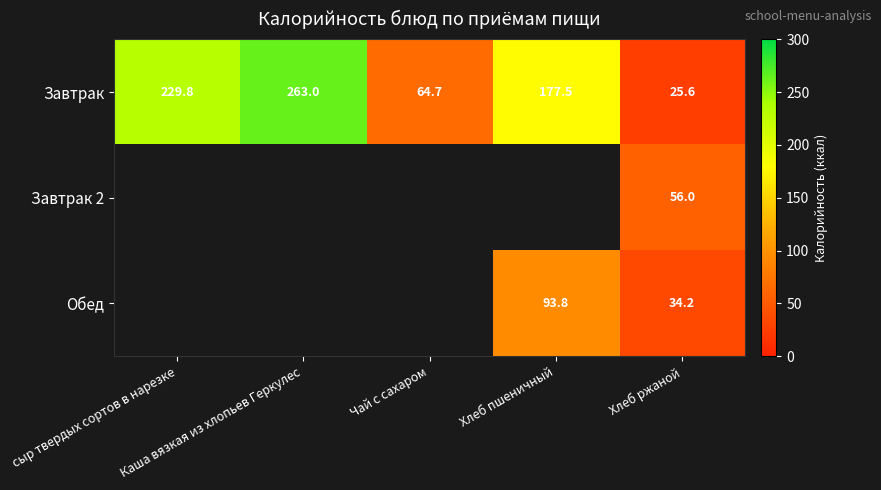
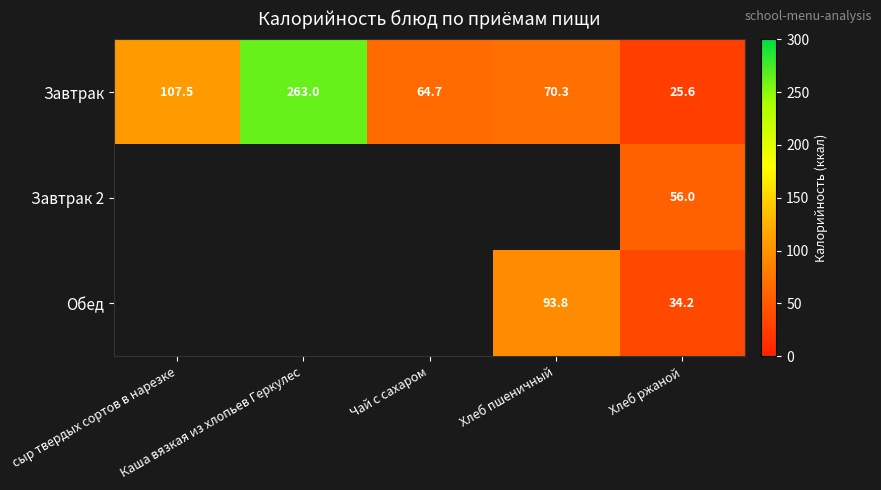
Завтрак, сыр твердых сортов в нарезке: 229.8 -> 107.5
Завтрак, Хлеб пшеничный: 177.5 -> 70.3
